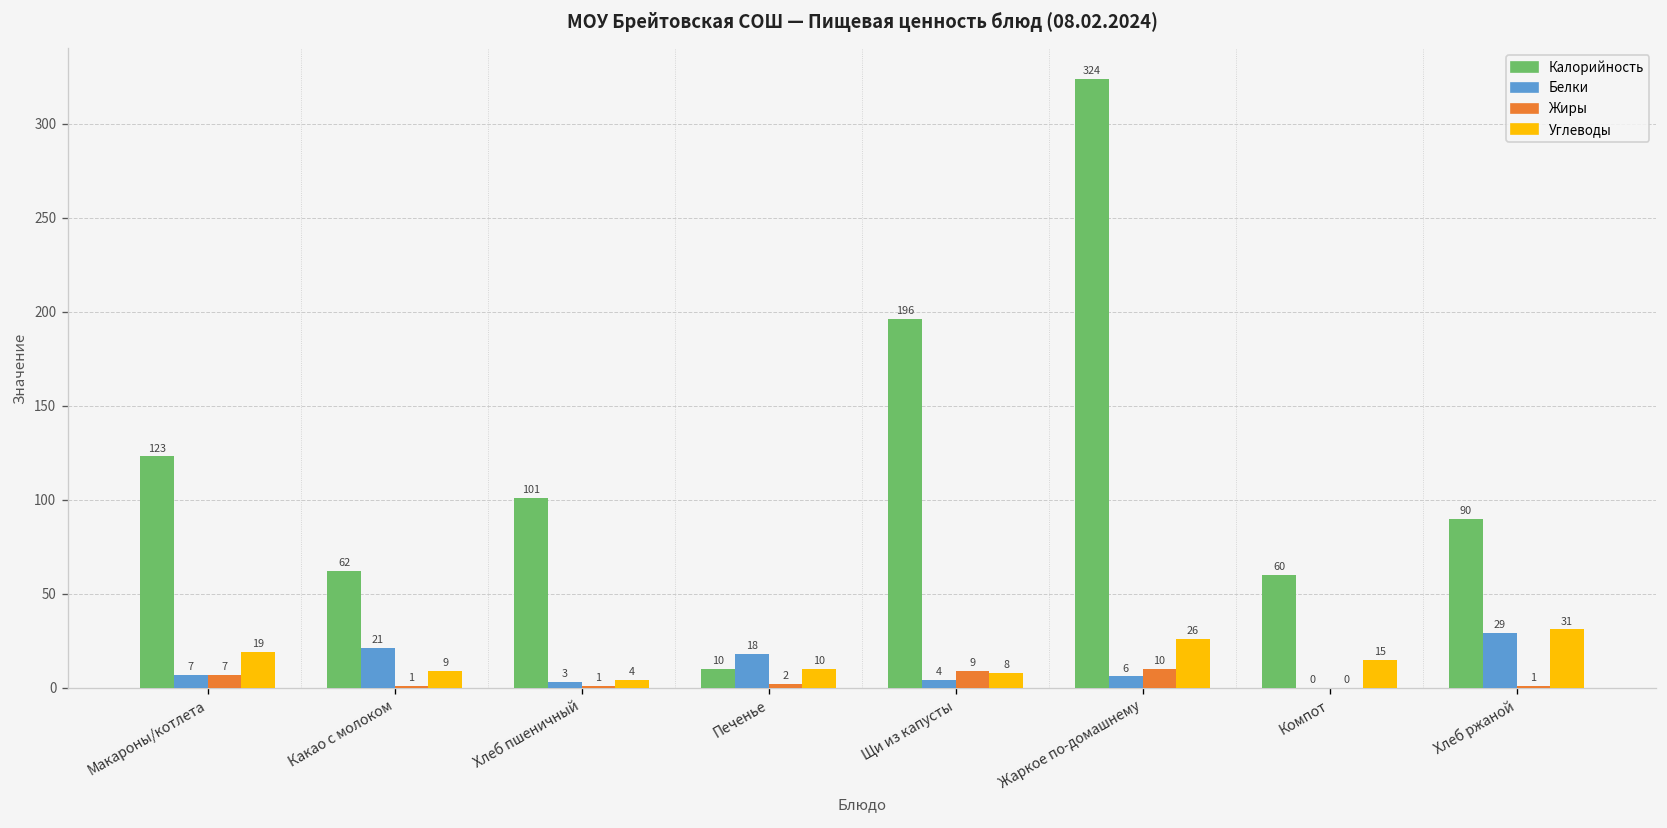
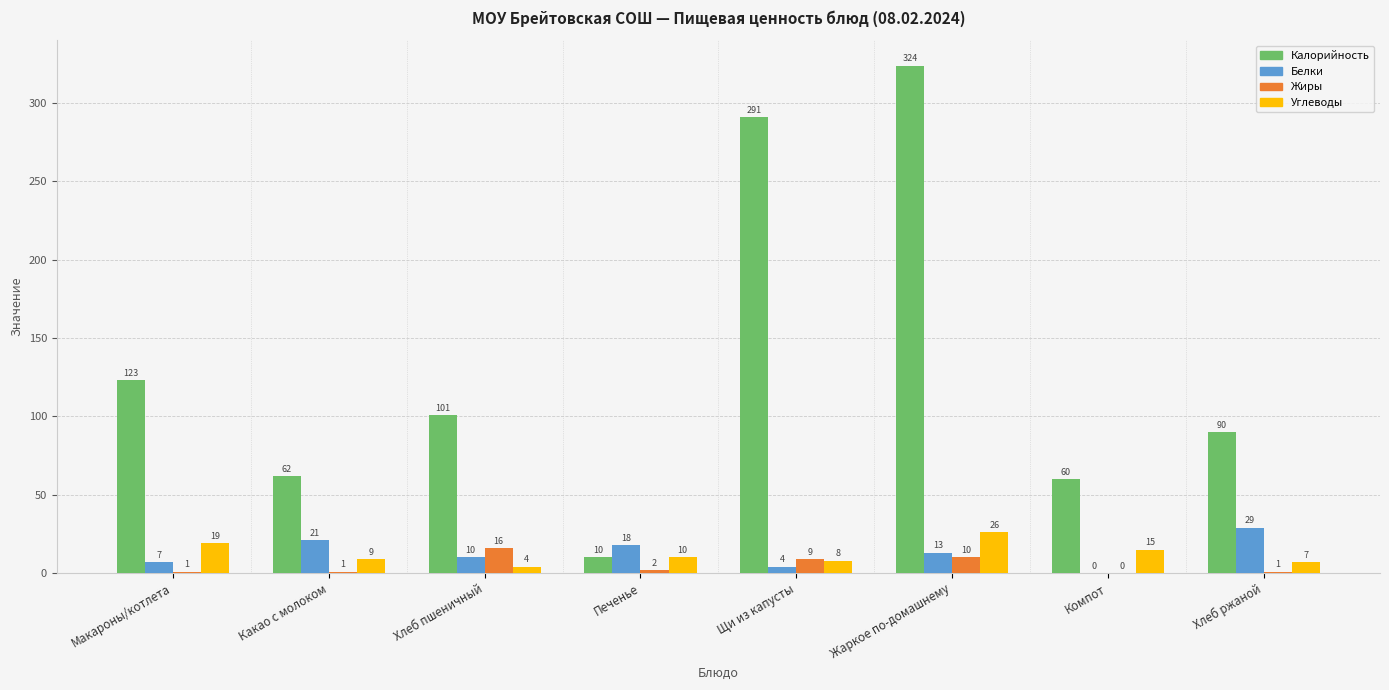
Жиры, Макароны/котлета: 7 -> 1
Белки, Хлеб пшеничный: 3 -> 10
Жиры, Хлеб пшеничный: 1 -> 16
Калорийность, Щи из капусты: 196 -> 291
Белки, Жаркое по-домашнему: 6 -> 13
Углеводы, Хлеб ржаной: 31 -> 7
